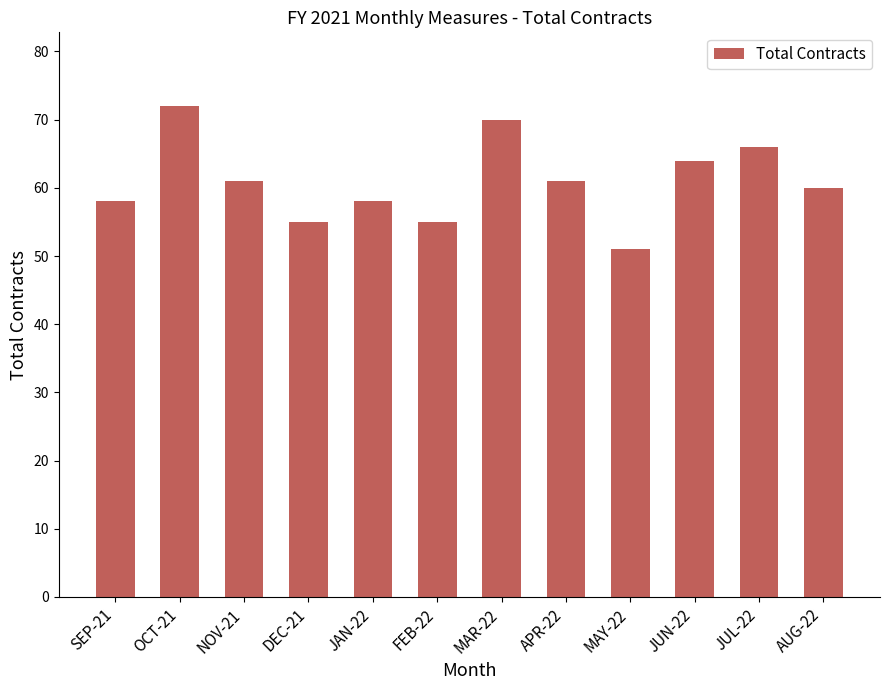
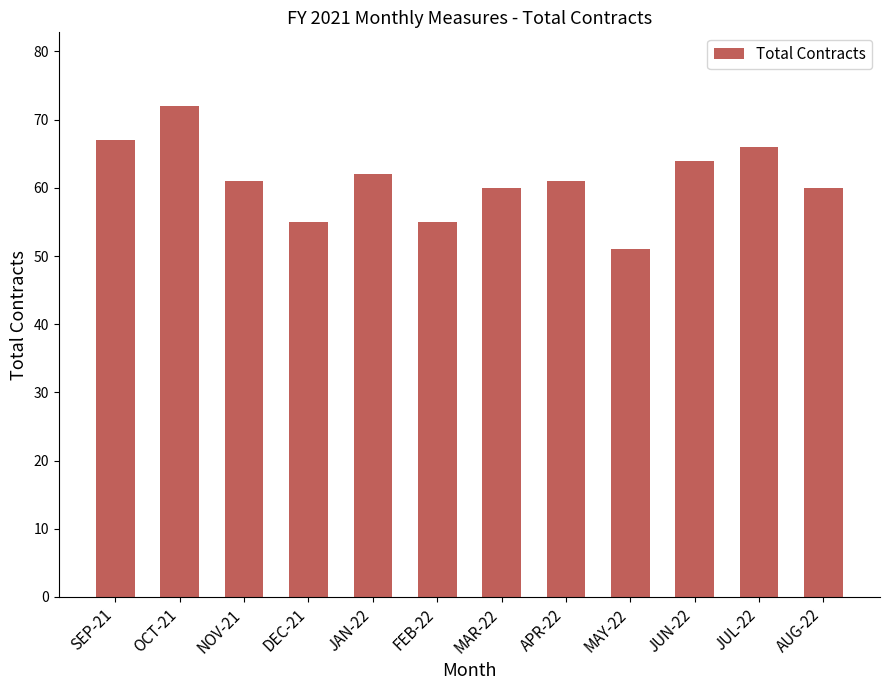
SEP-21: 58 -> 67
JAN-22: 58 -> 62
MAR-22: 70 -> 60
